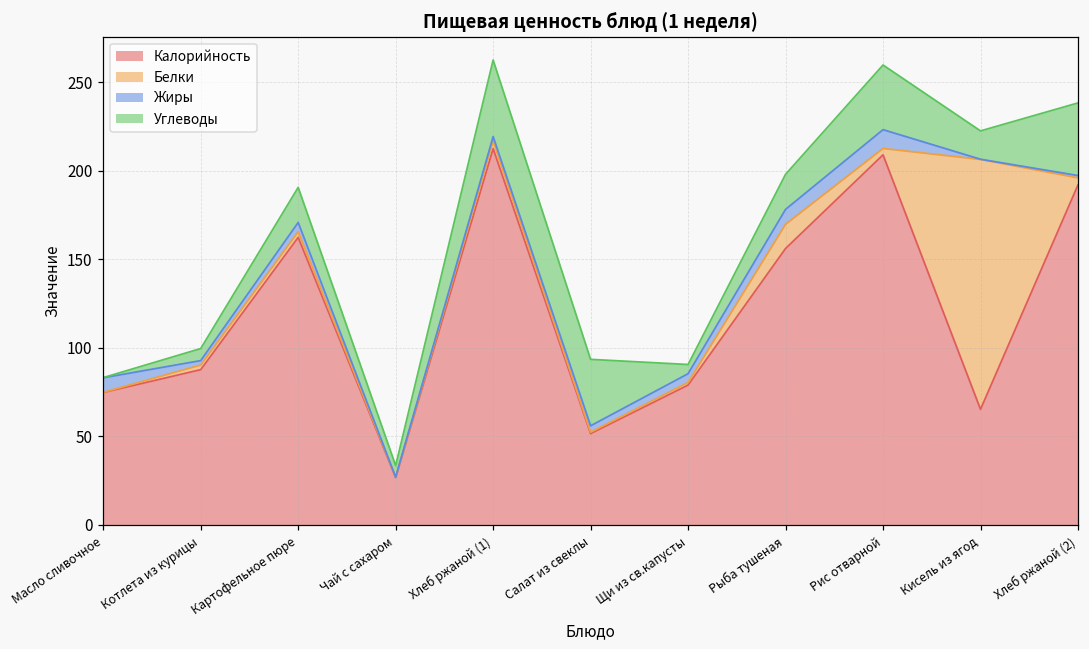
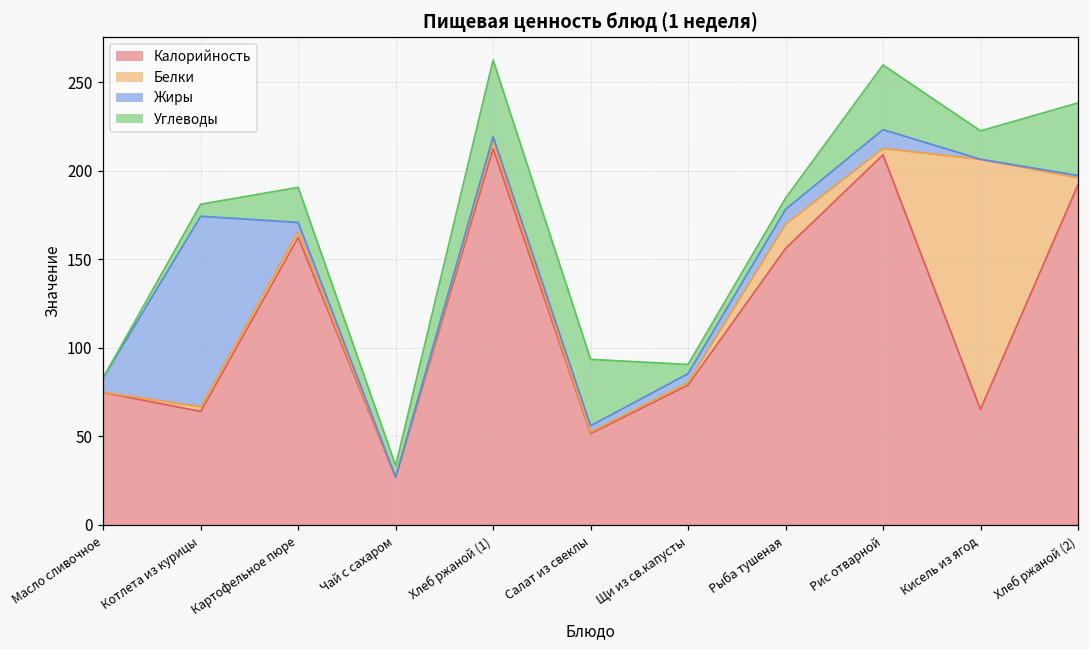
Калорийность, Котлета из курицы: 88 -> 64
Жиры, Котлета из курицы: 3 -> 108
Углеводы, Рыба тушеная: 20 -> 6
